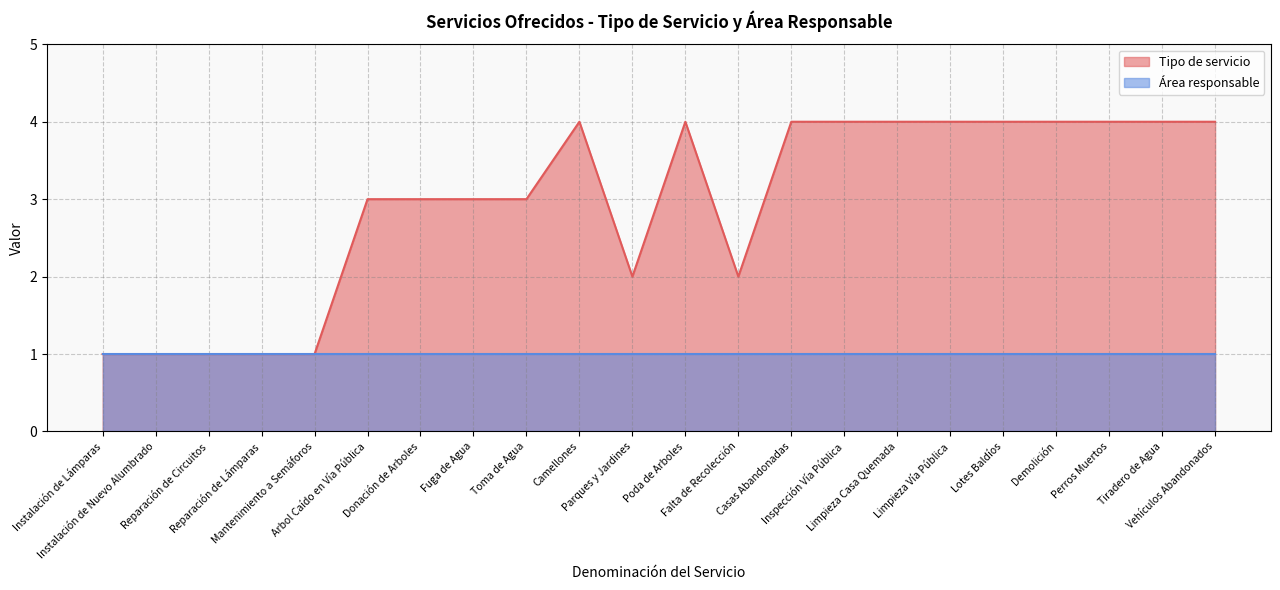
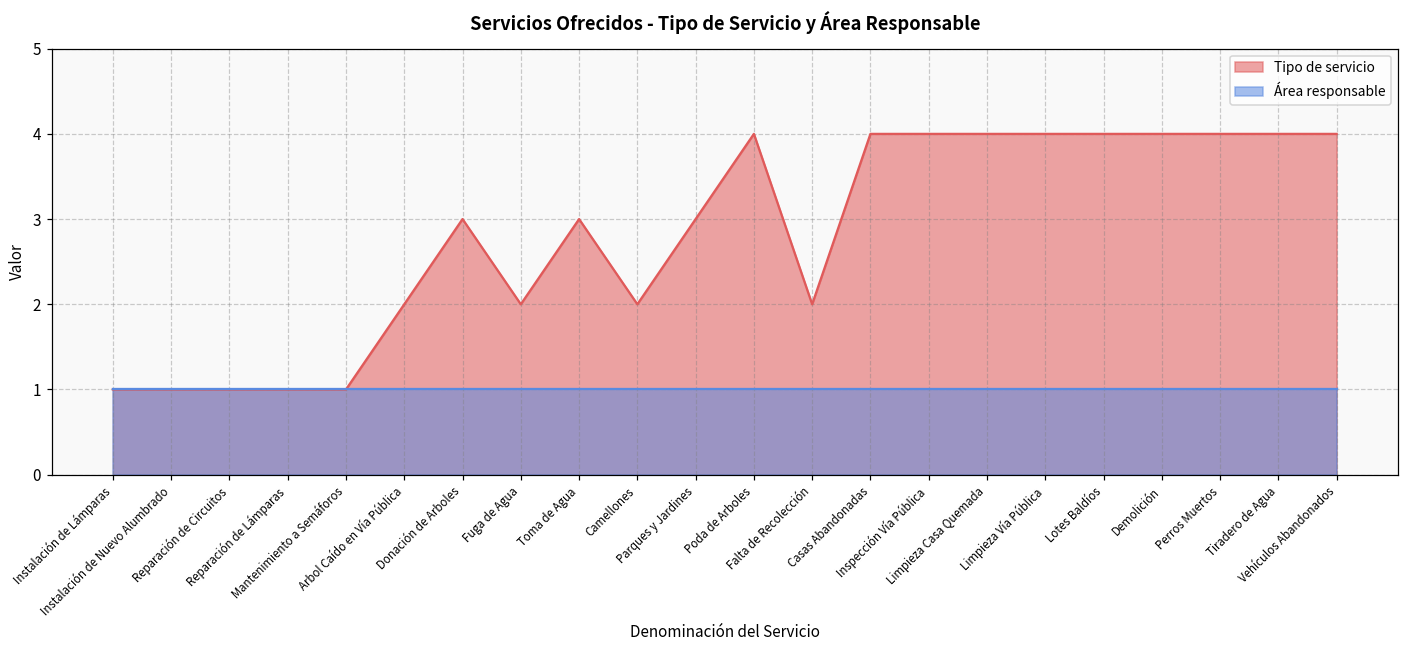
Tipo de servicio, Arbol Caído en Vía Pública: 3 -> 2
Tipo de servicio, Fuga de Agua: 3 -> 2
Tipo de servicio, Camellones: 4 -> 2
Tipo de servicio, Parques y Jardines: 2 -> 3
